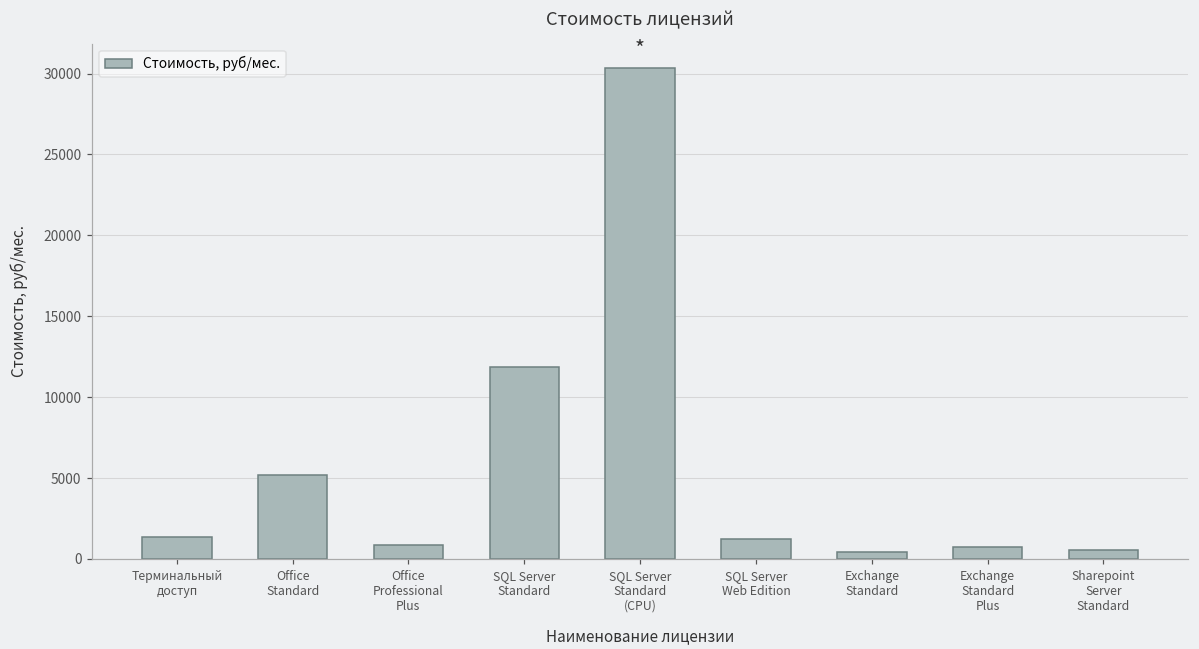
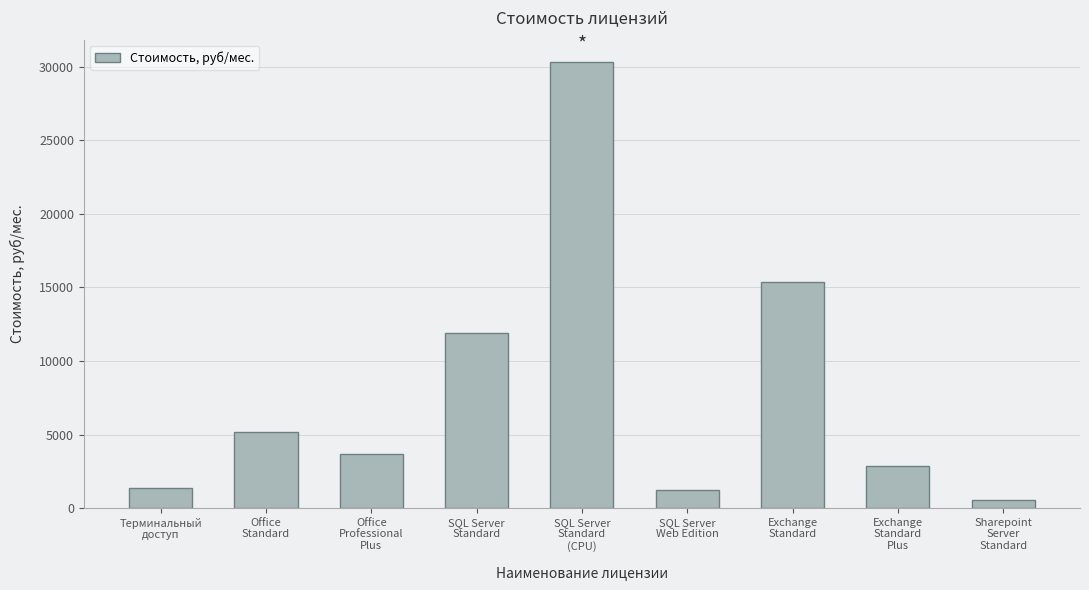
Office Professional Plus: 900 -> 3700
Exchange Standard: 400 -> 15400
Exchange Standard Plus: 700 -> 2800
